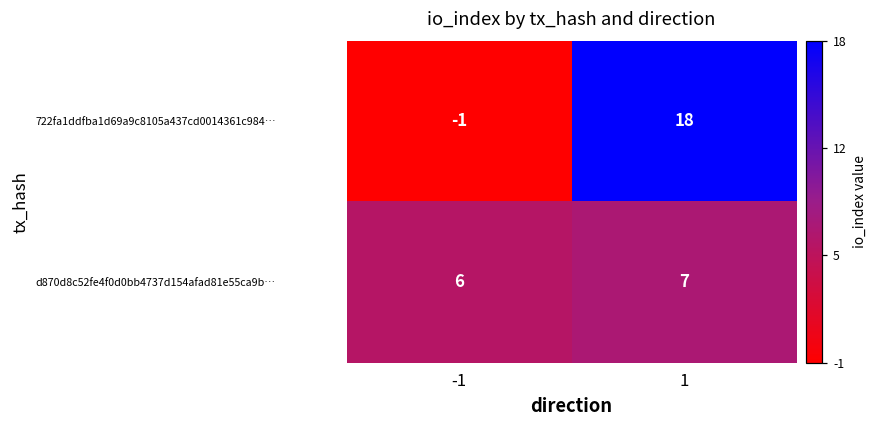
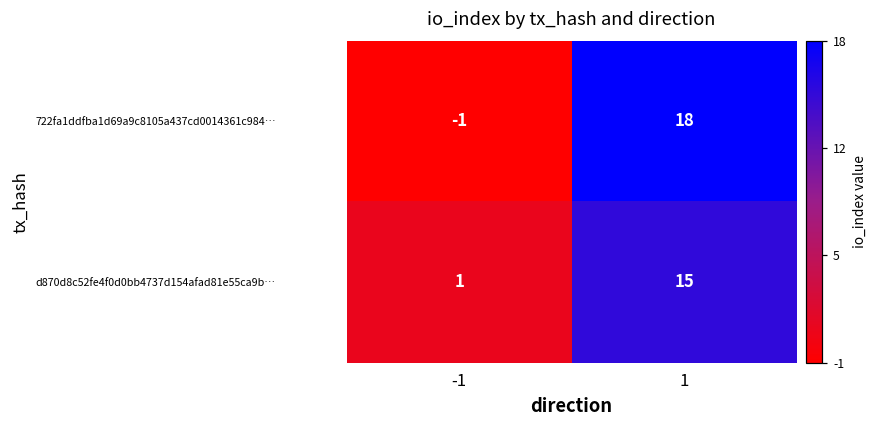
d870d8c52fe4f0d0bb4737d154afad81e55ca9b…, -1: 6 -> 1
d870d8c52fe4f0d0bb4737d154afad81e55ca9b…, 1: 7 -> 15
